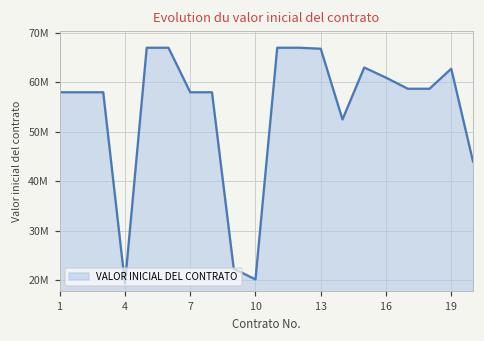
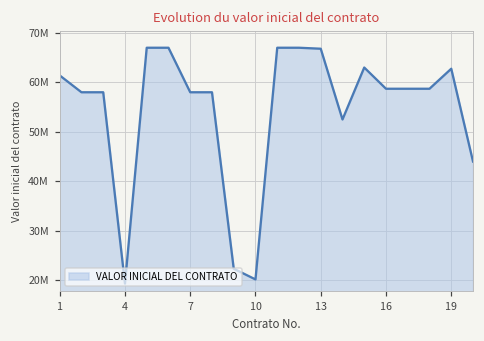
1: 58000000 -> 61000000
16: 61000000 -> 59000000
